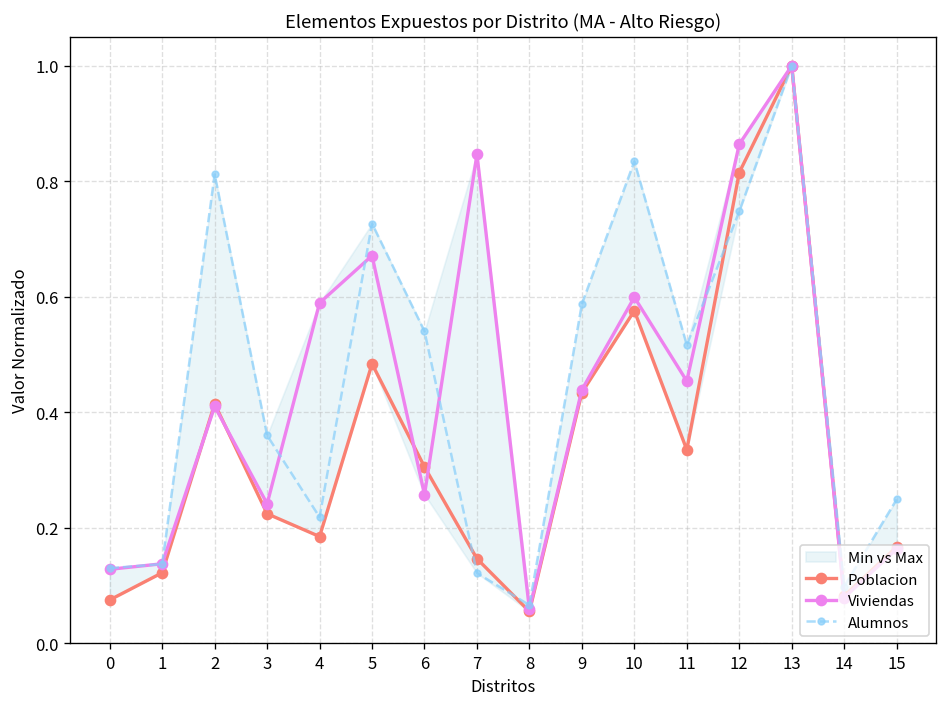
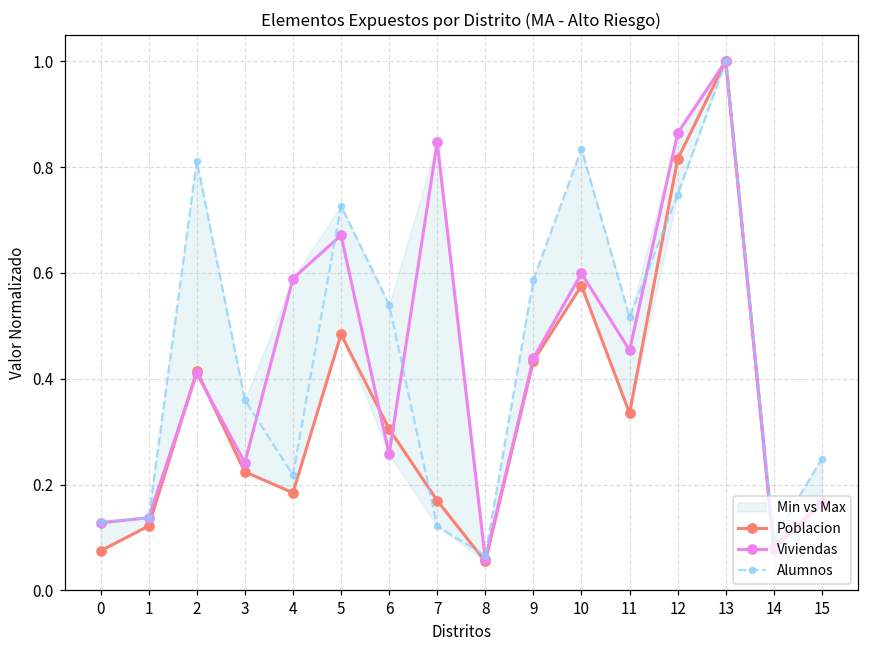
Poblacion, 7: 0.15 -> 0.17
